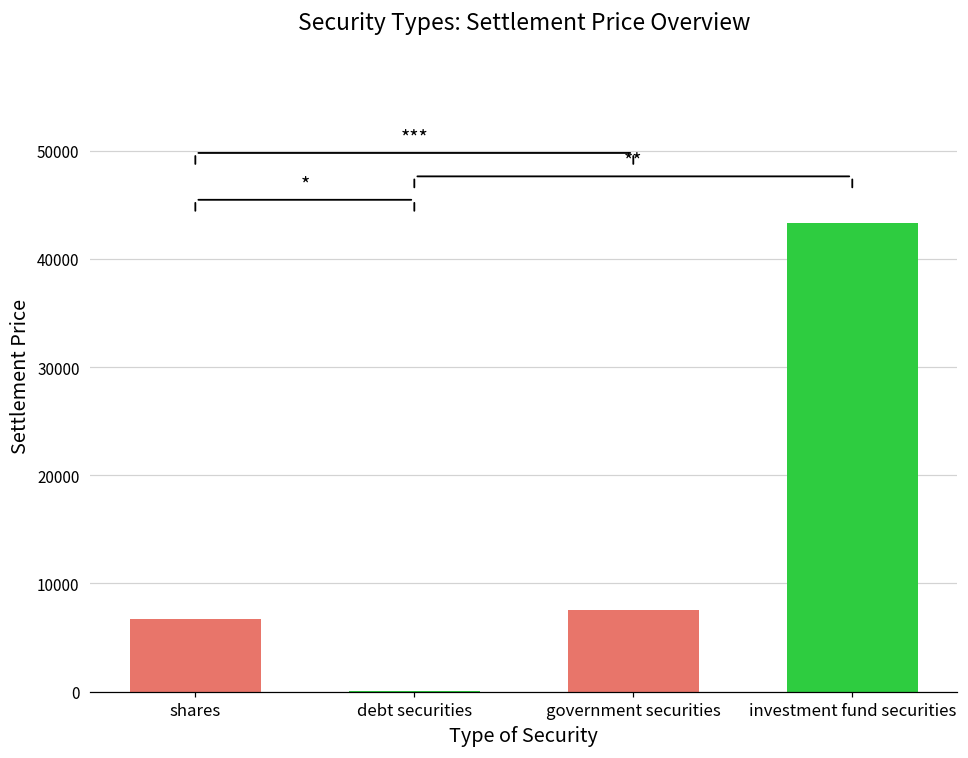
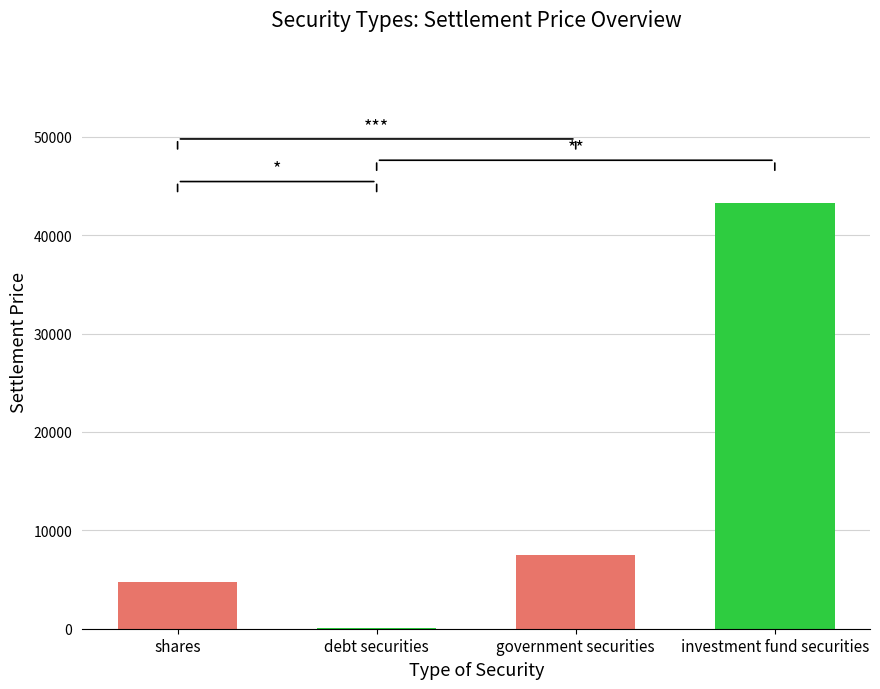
shares: 7000 -> 5000
